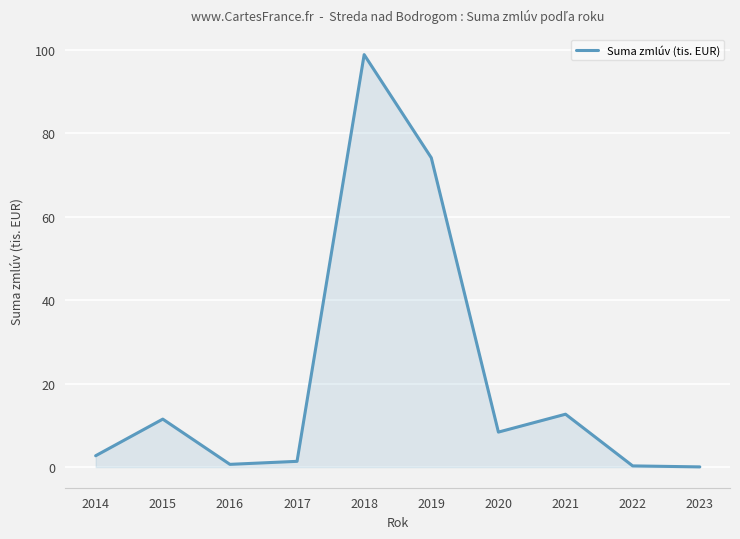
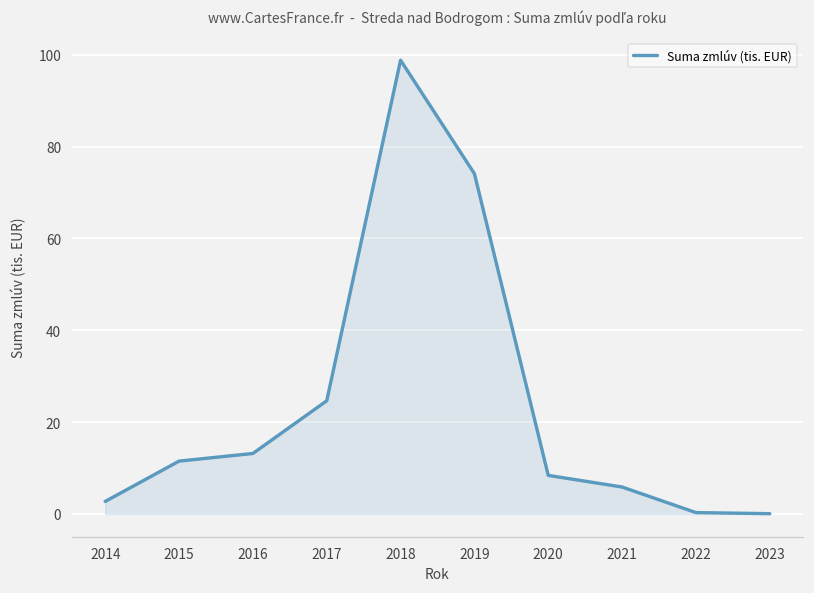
2016: 1 -> 13
2017: 1 -> 25
2021: 13 -> 6
